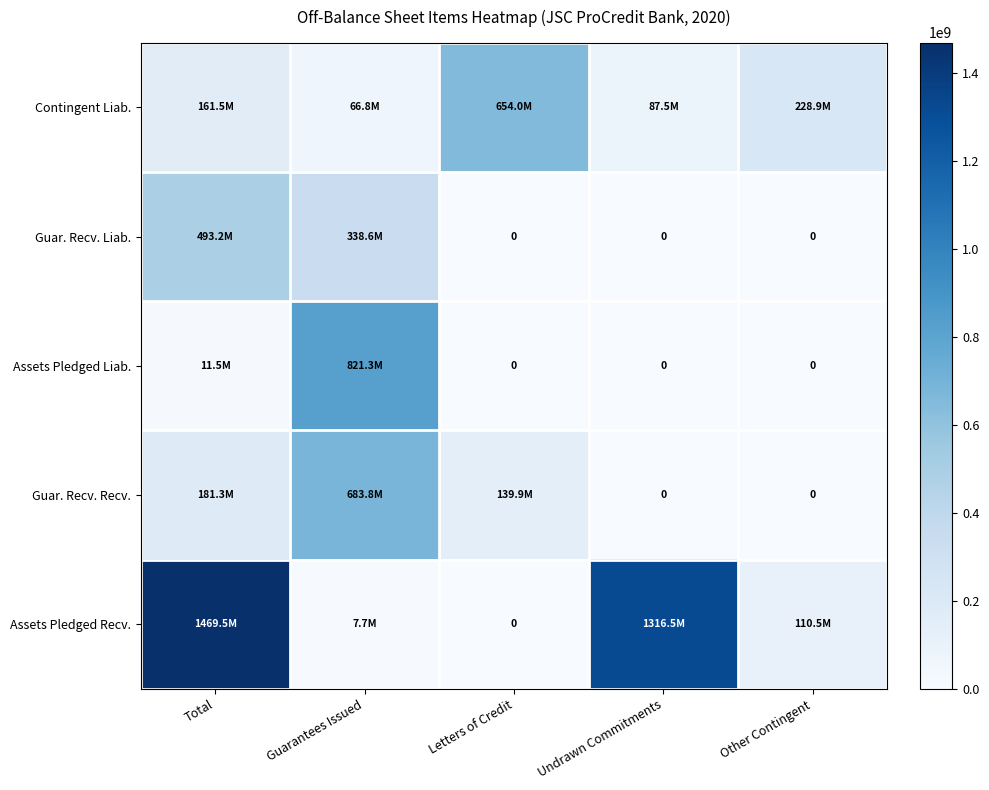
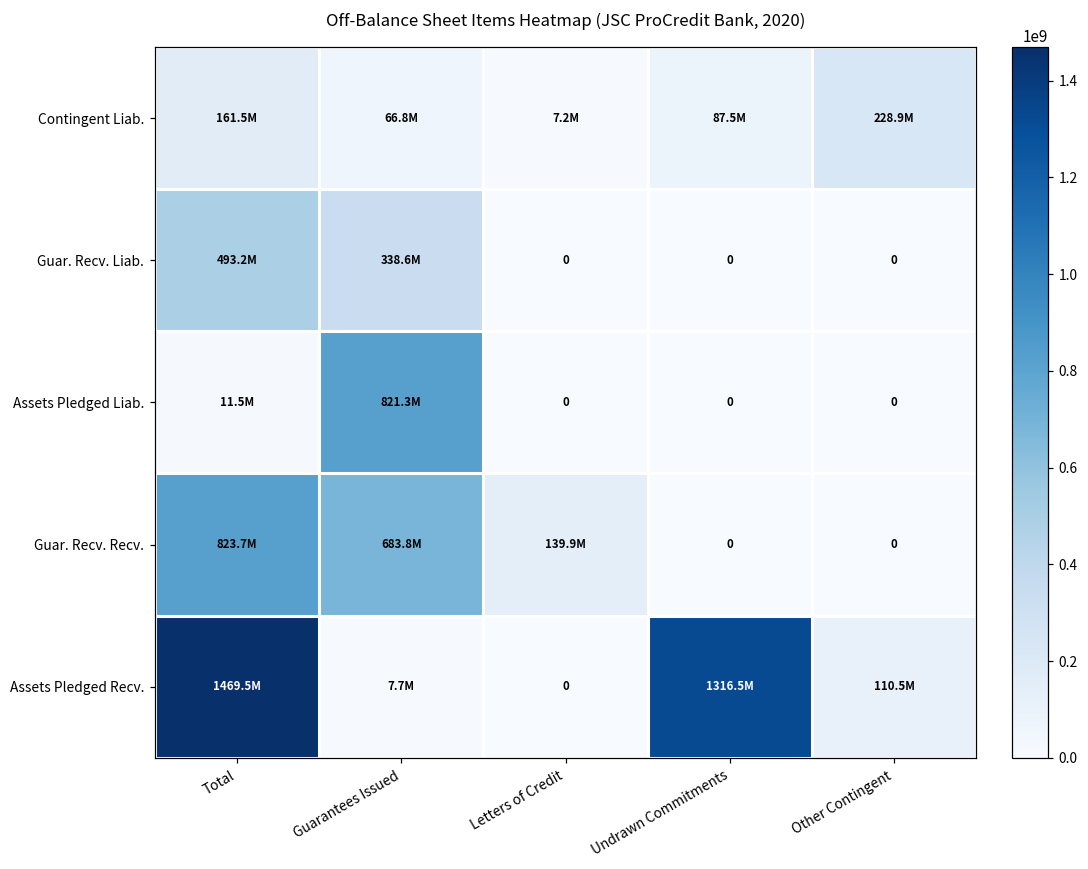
Contingent Liab., Letters of Credit: 654.0M -> 7.2M
Guar. Recv. Recv., Total: 181.3M -> 823.7M
